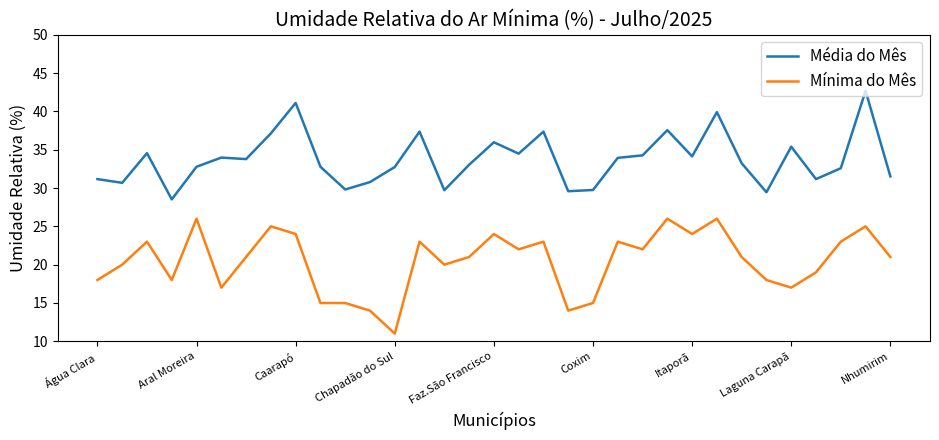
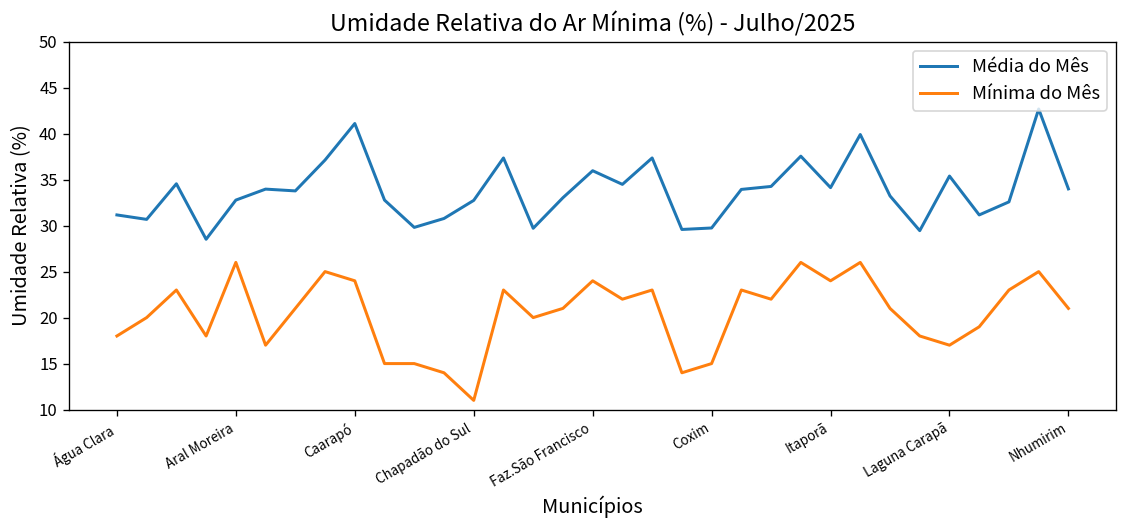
Média do Mês, Nhumirim: 32 -> 34
